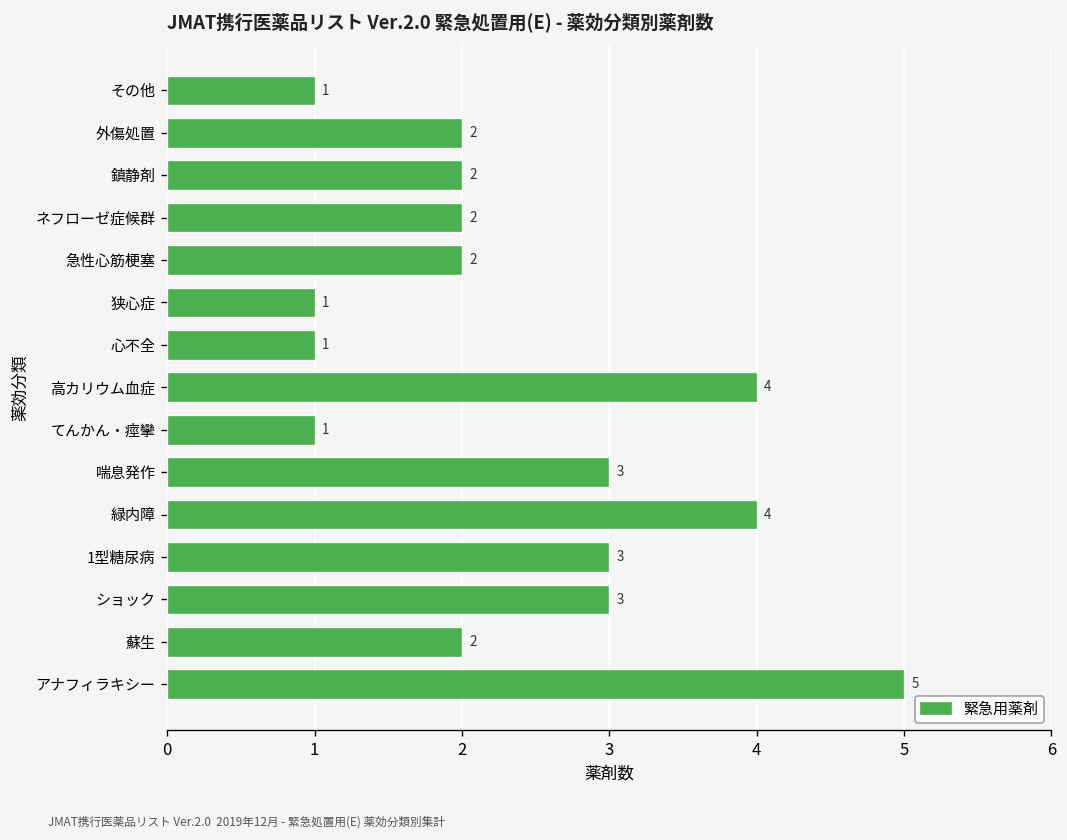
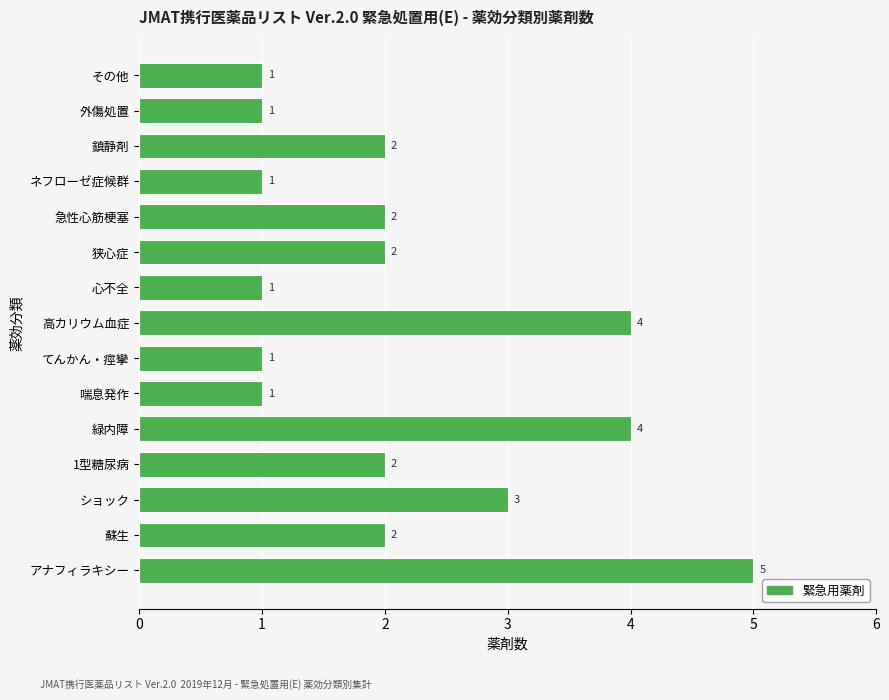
外傷処置: 2 -> 1
ネフローゼ症候群: 2 -> 1
狭心症: 1 -> 2
喘息発作: 3 -> 1
1型糖尿病: 3 -> 2
